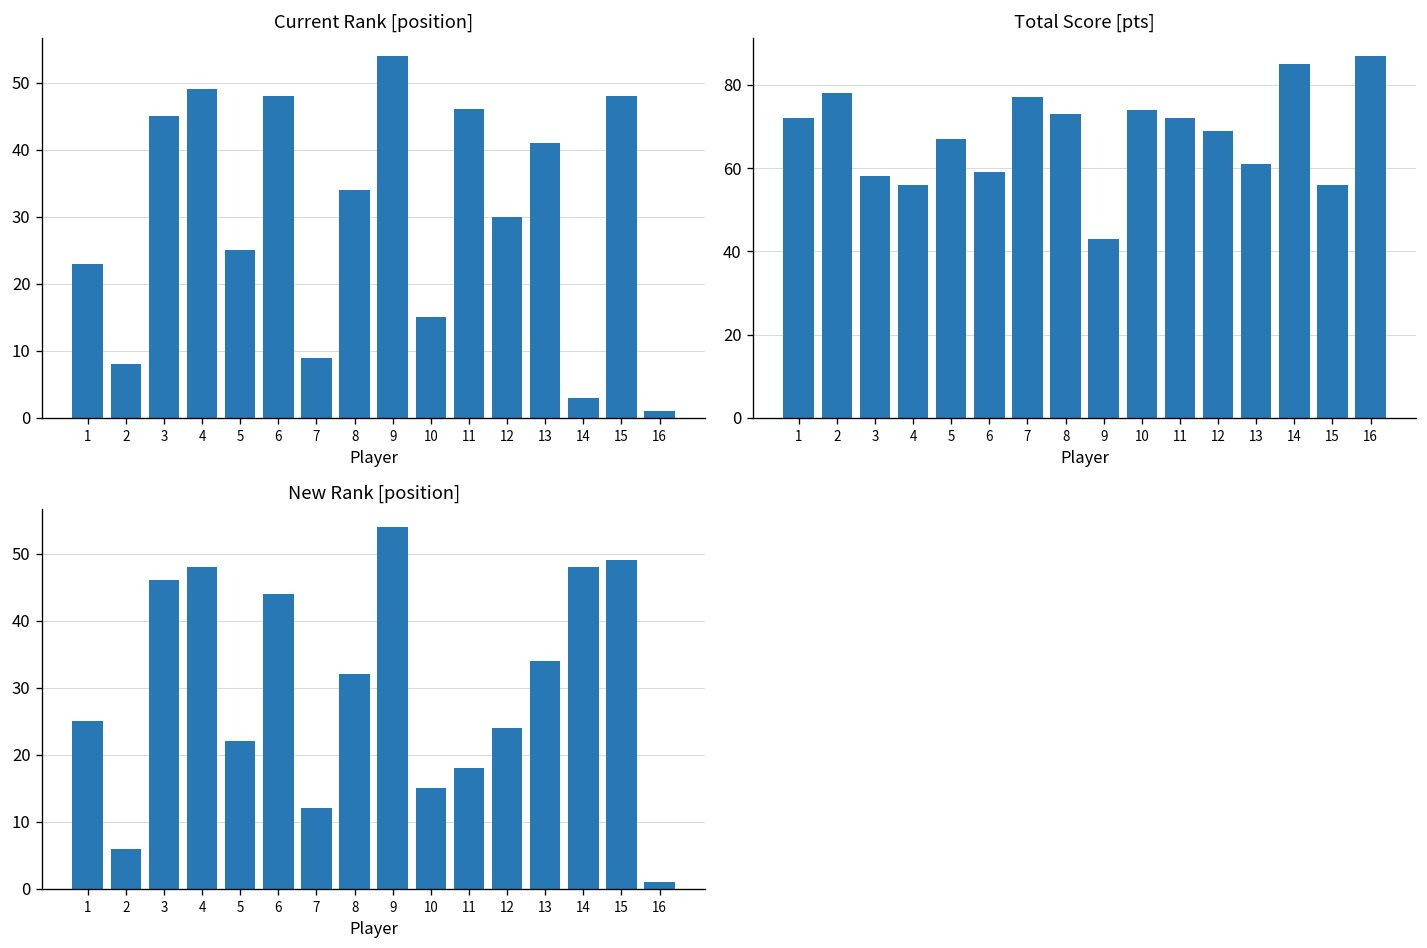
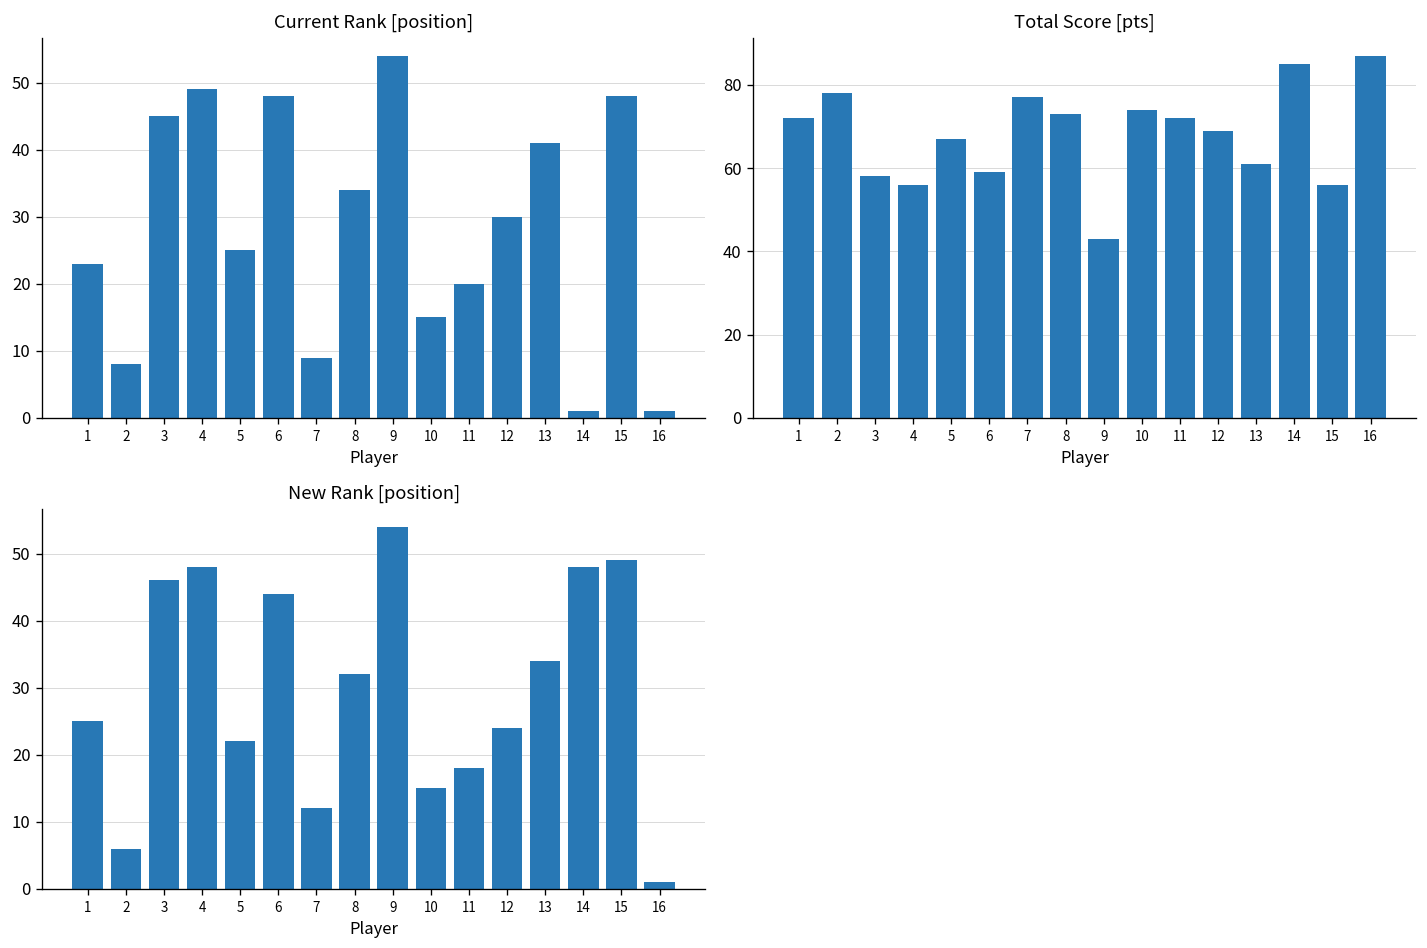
Current Rank [position], 11: 46 -> 20
Current Rank [position], 14: 3 -> 1
